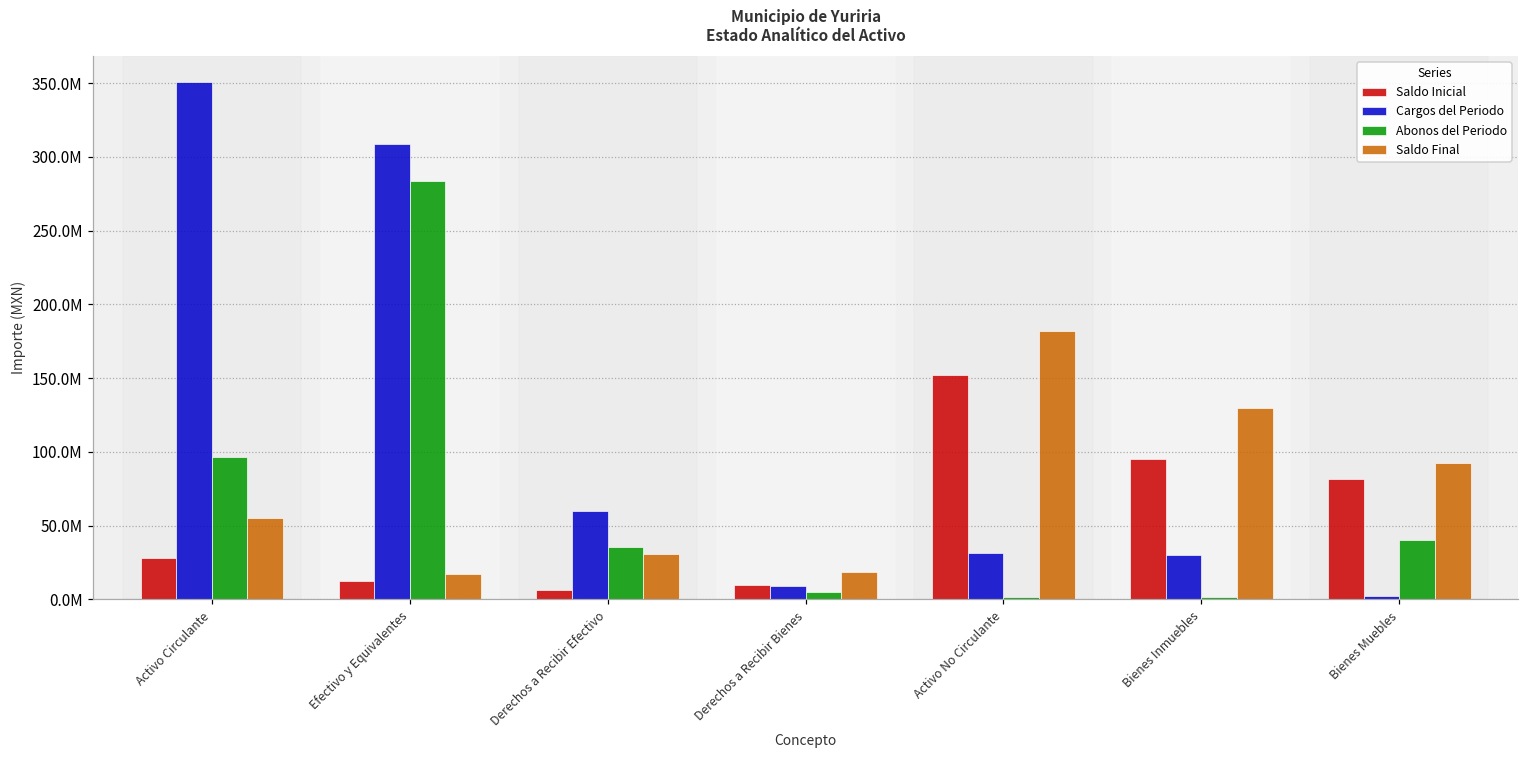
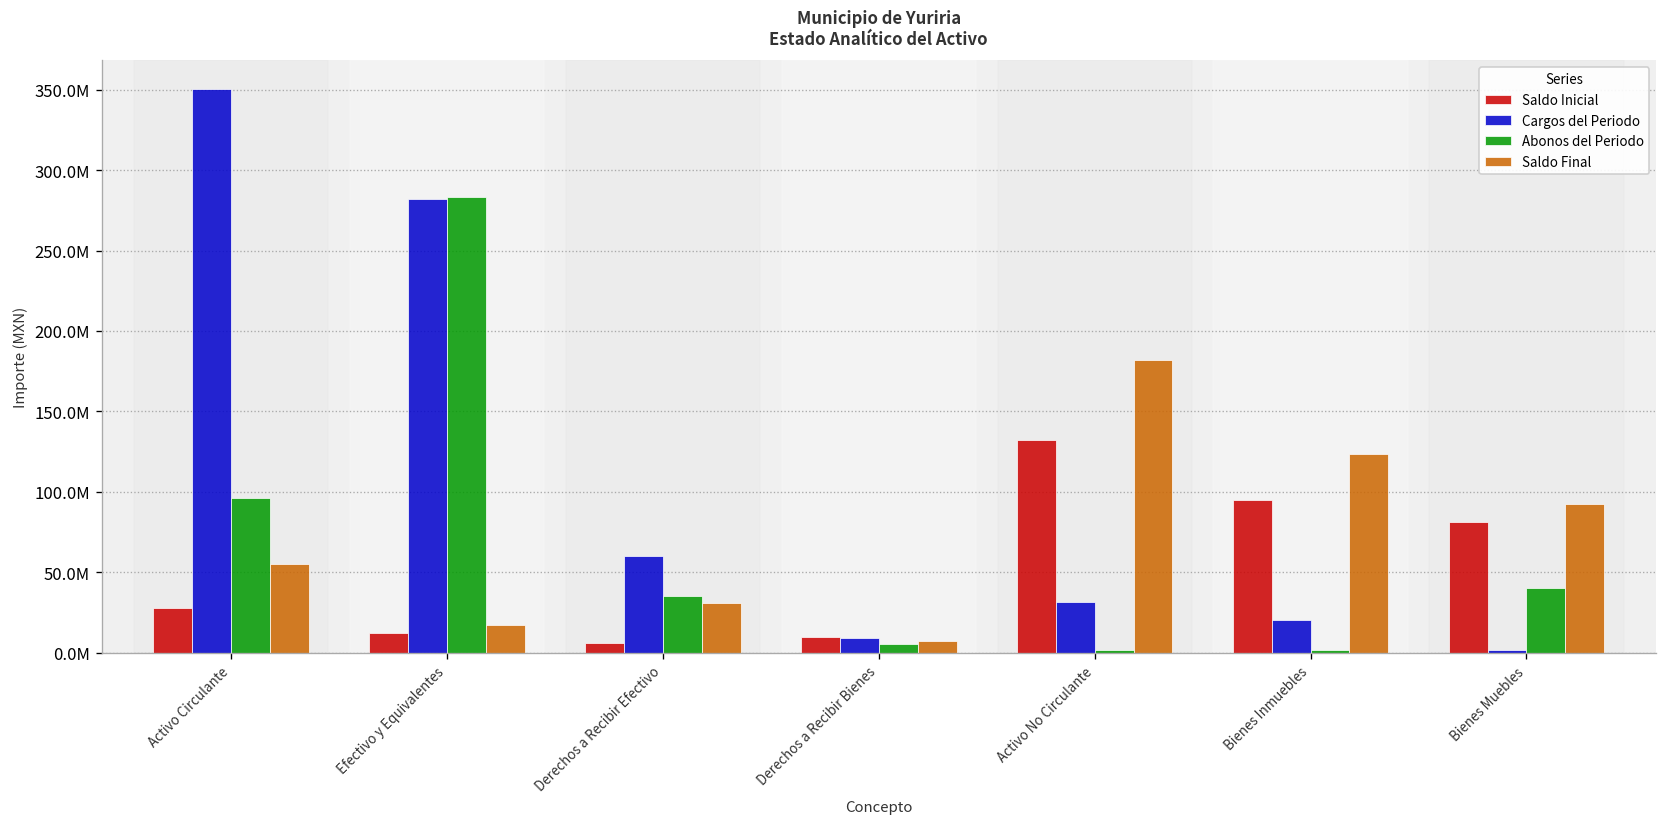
Cargos del Periodo, Efectivo y Equivalentes: 309000000 -> 282000000
Saldo Final, Derechos a Recibir Bienes: 19000000 -> 7000000
Saldo Inicial, Activo No Circulante: 152000000 -> 132000000
Cargos del Periodo, Bienes Inmuebles: 30000000 -> 21000000
Saldo Final, Bienes Inmuebles: 130000000 -> 123000000
